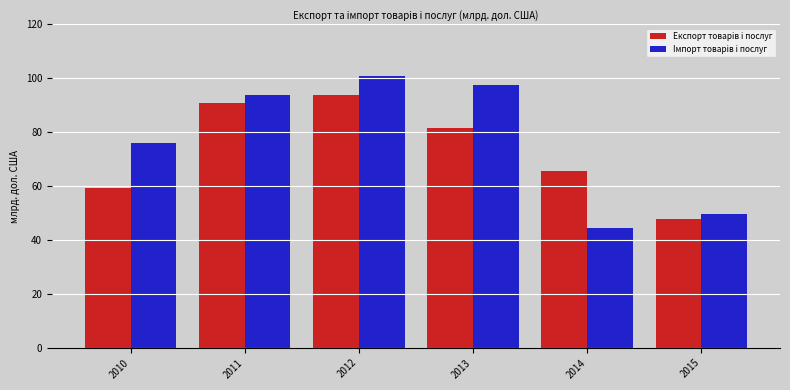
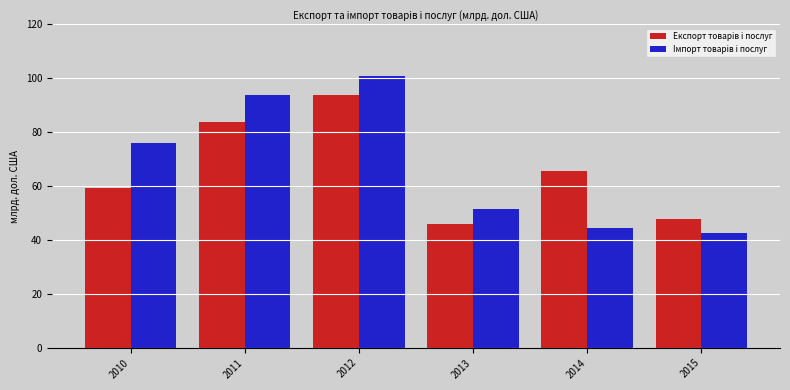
Експорт товарів і послуг, 2011: 91 -> 84
Експорт товарів і послуг, 2013: 82 -> 46
Імпорт товарів і послуг, 2013: 97 -> 52
Імпорт товарів і послуг, 2015: 49 -> 43
